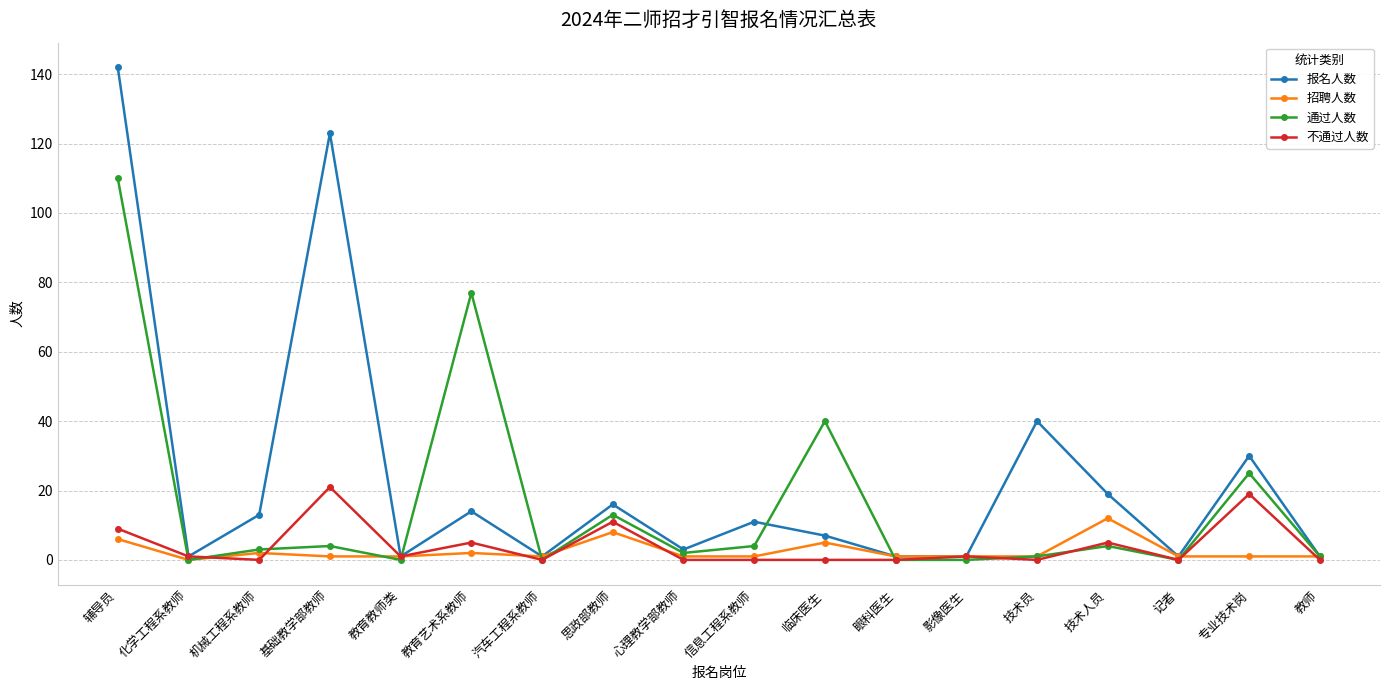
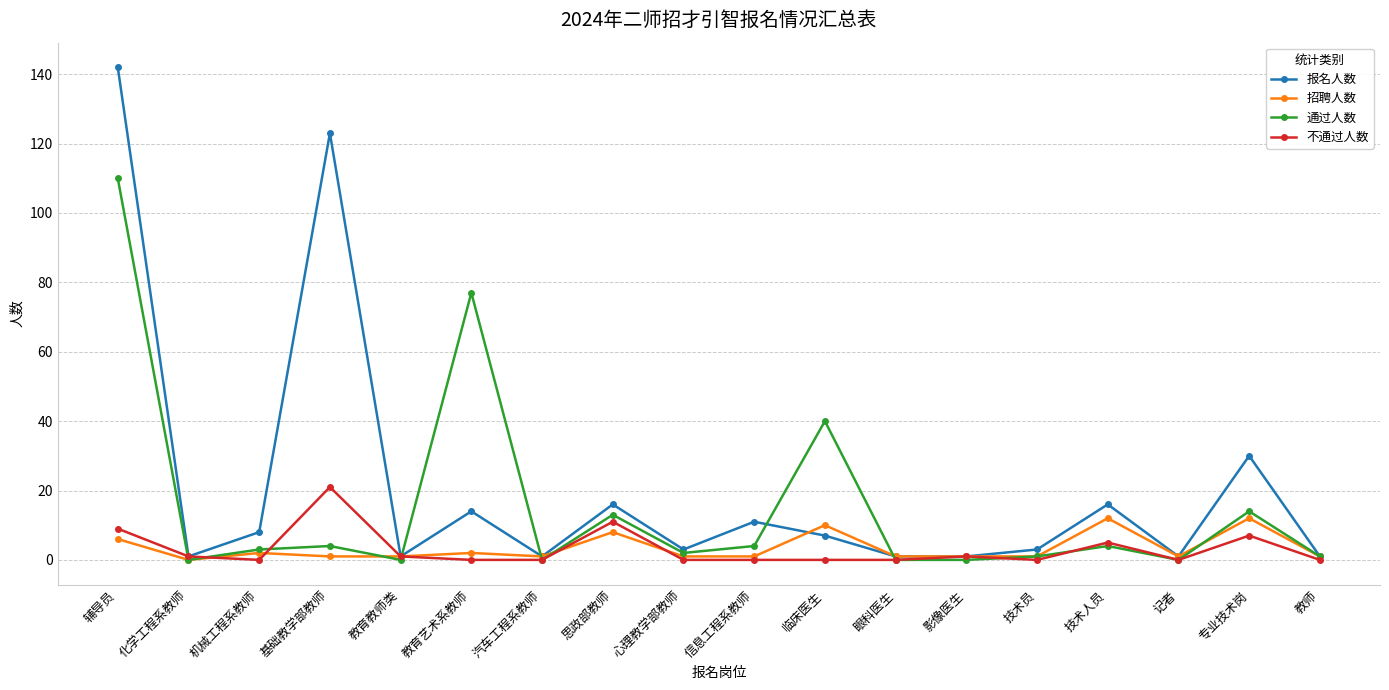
报名人数, 机械工程系教师: 13 -> 8
不通过人数, 教育艺术系教师: 5 -> 0
招聘人数, 临床医生: 5 -> 10
报名人数, 技术员: 40 -> 3
报名人数, 技术人员: 19 -> 16
招聘人数, 专业技术岗: 1 -> 12
通过人数, 专业技术岗: 25 -> 14
不通过人数, 专业技术岗: 19 -> 7
